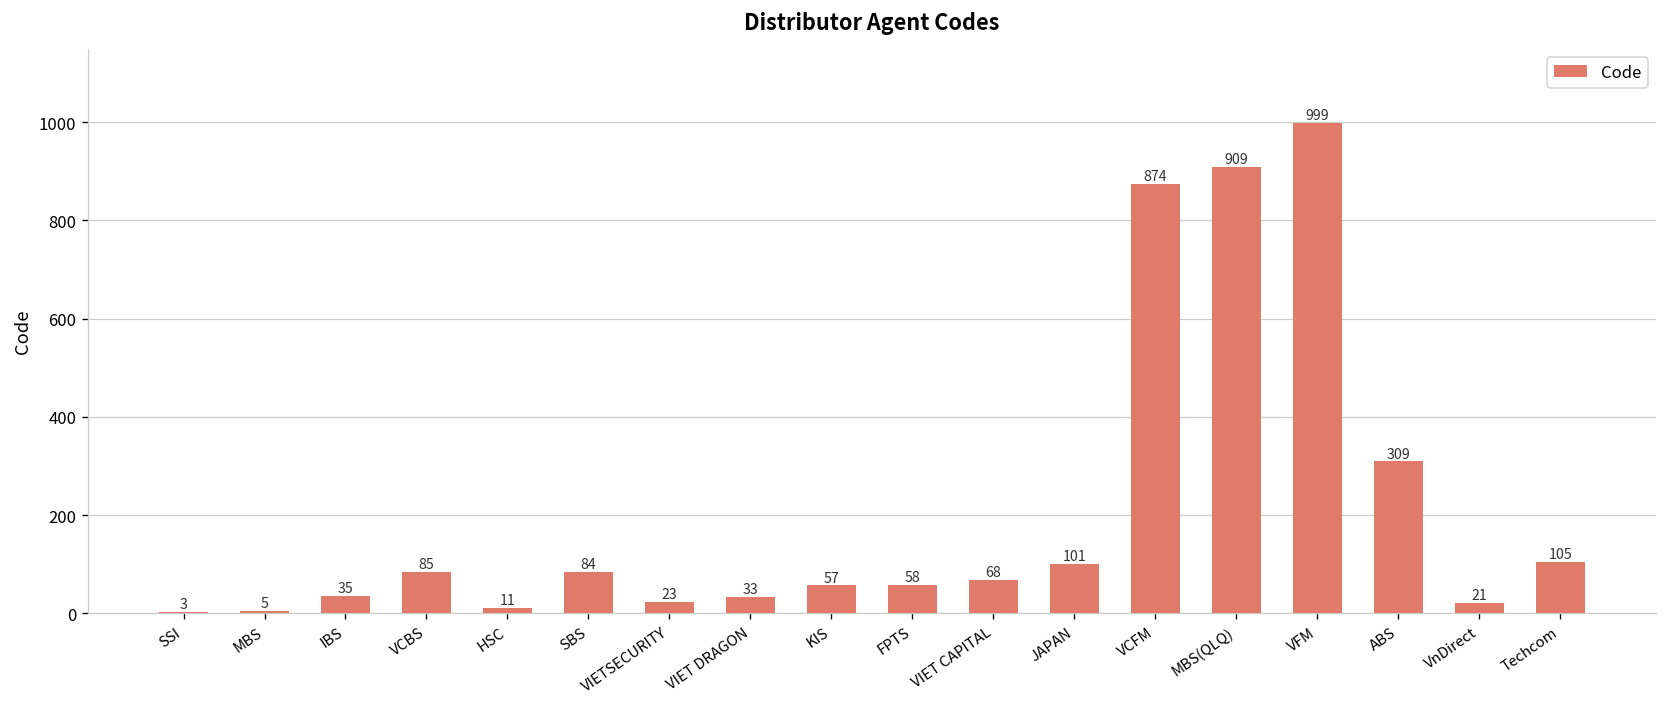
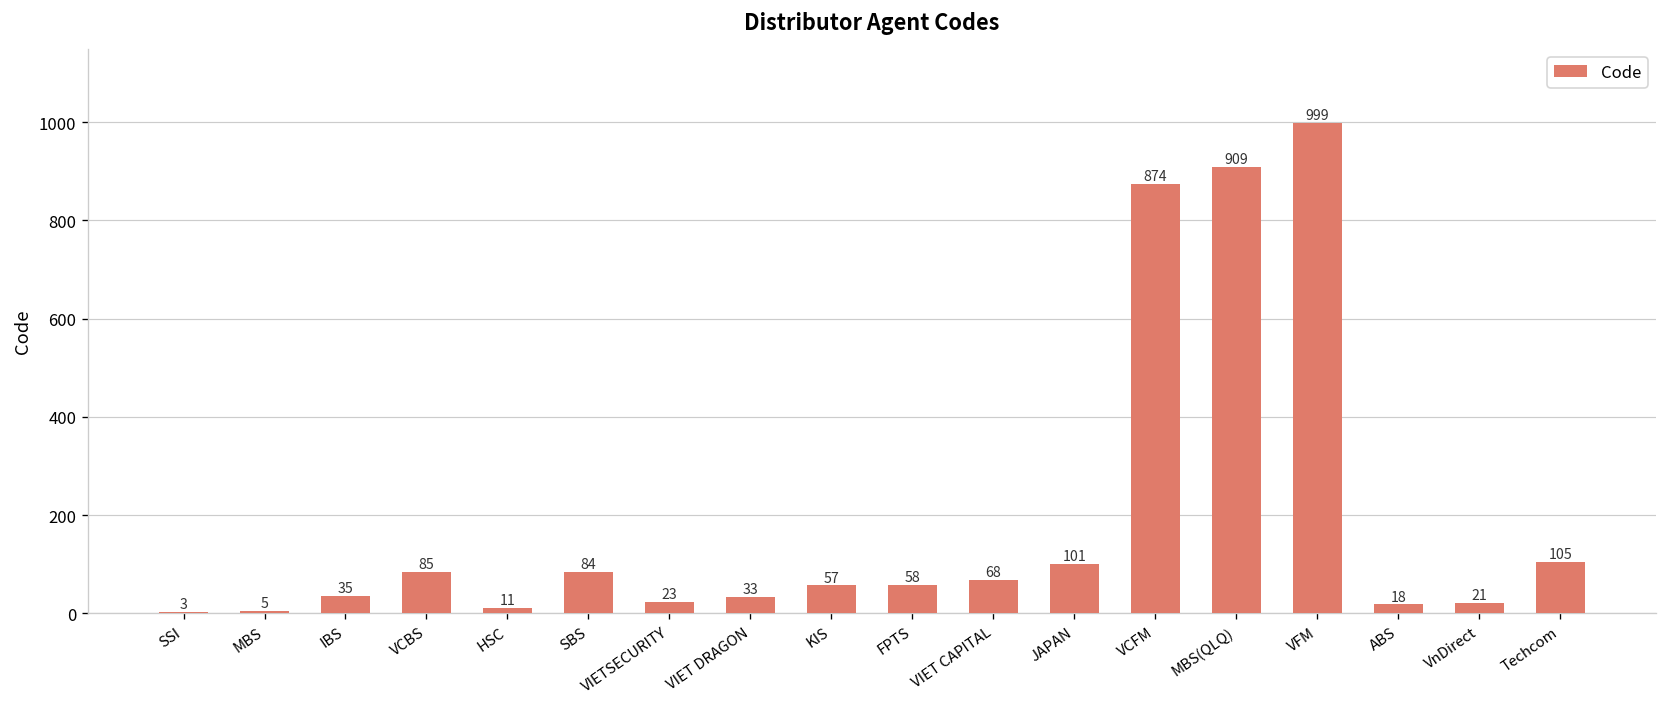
ABS: 309 -> 18
